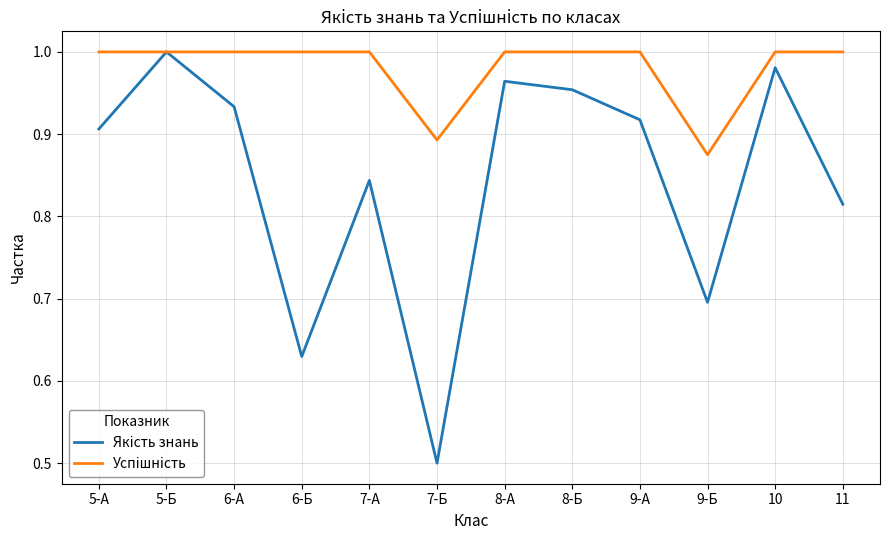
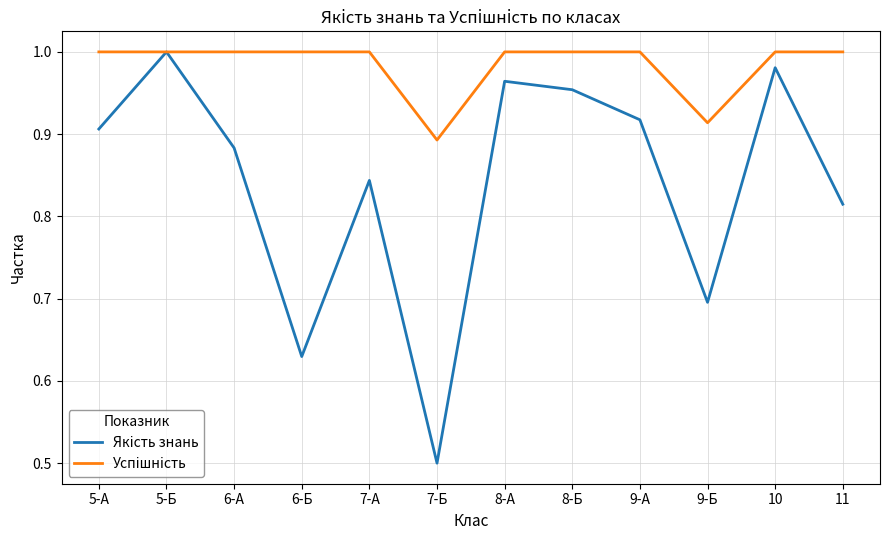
Якість знань, 6-А: 0.93 -> 0.88
Успішність, 9-Б: 0.87 -> 0.91
